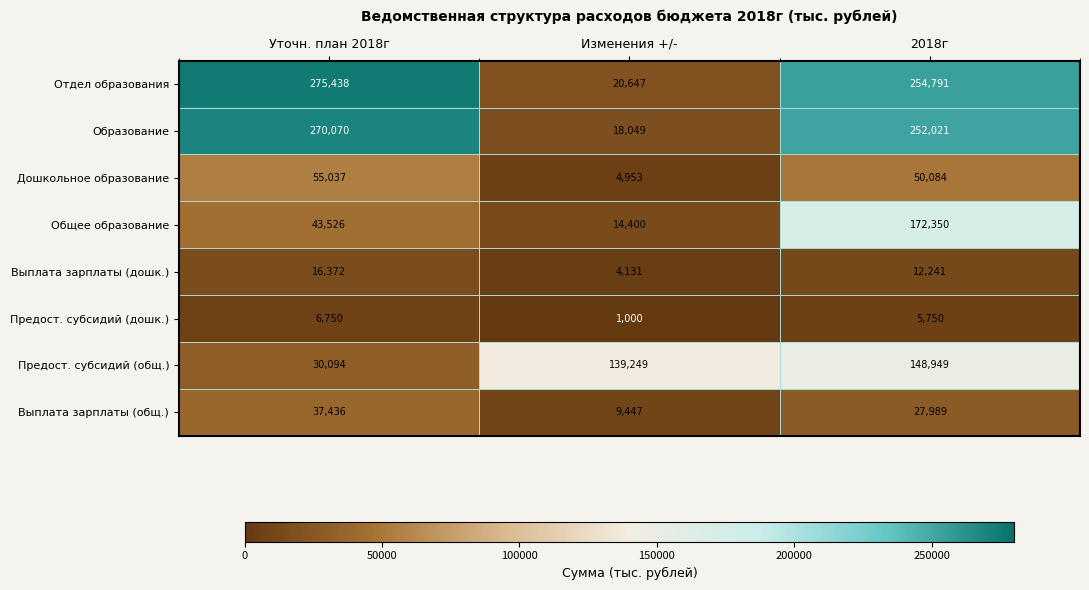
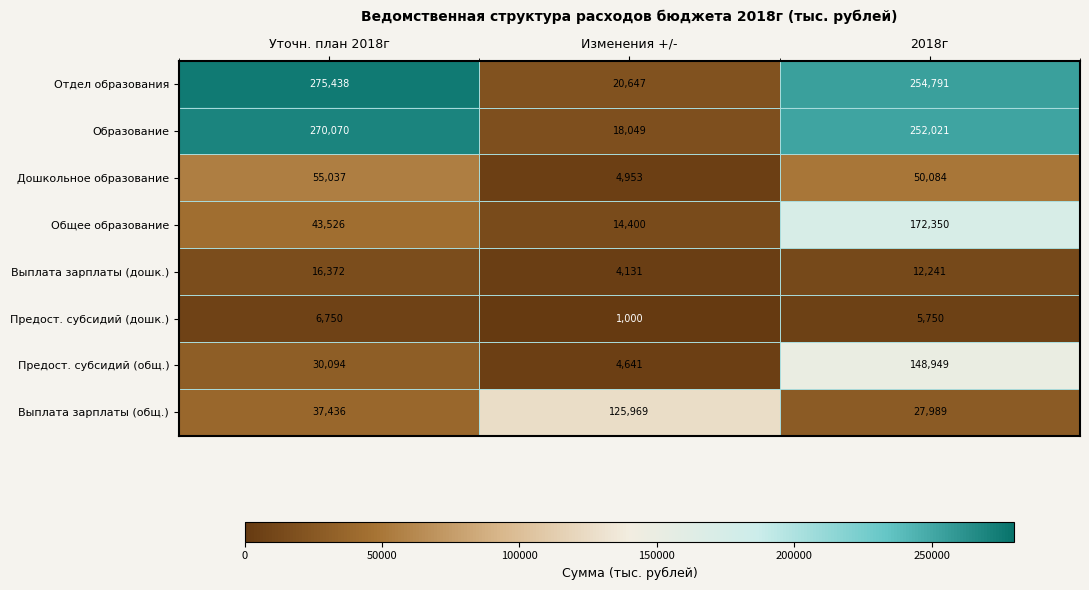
Предост. субсидий (общ.), Изменения +/-: 139,249 -> 4,641
Выплата зарплаты (общ.), Изменения +/-: 9,447 -> 125,969
